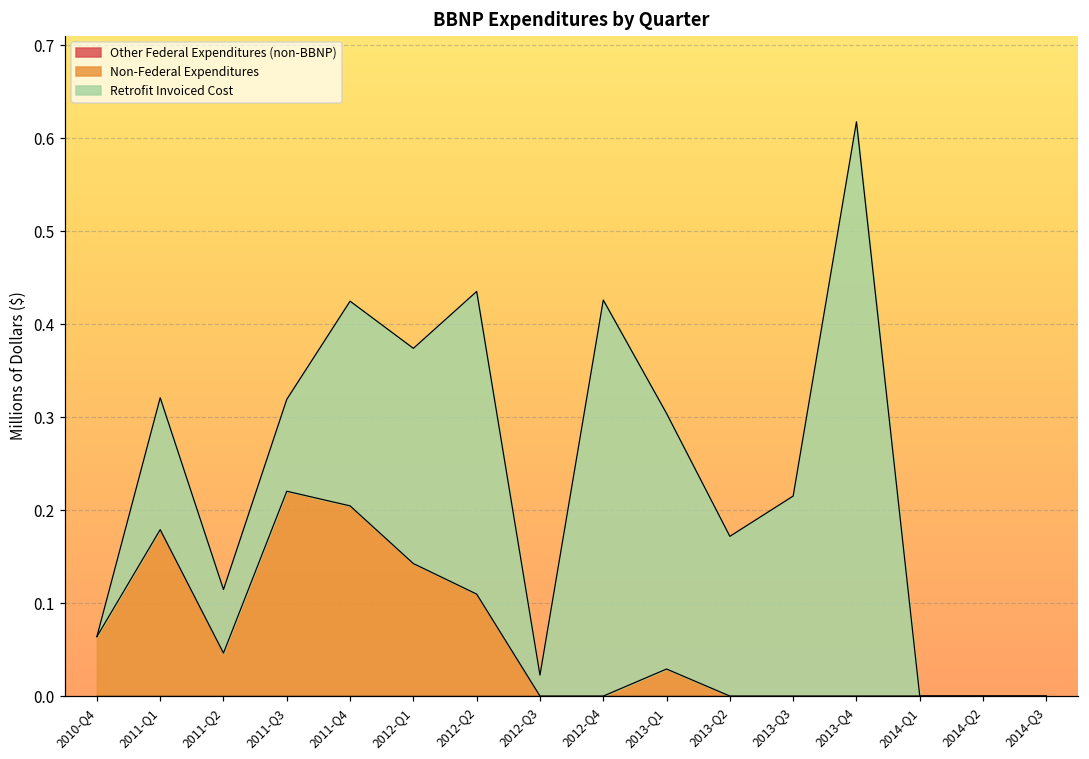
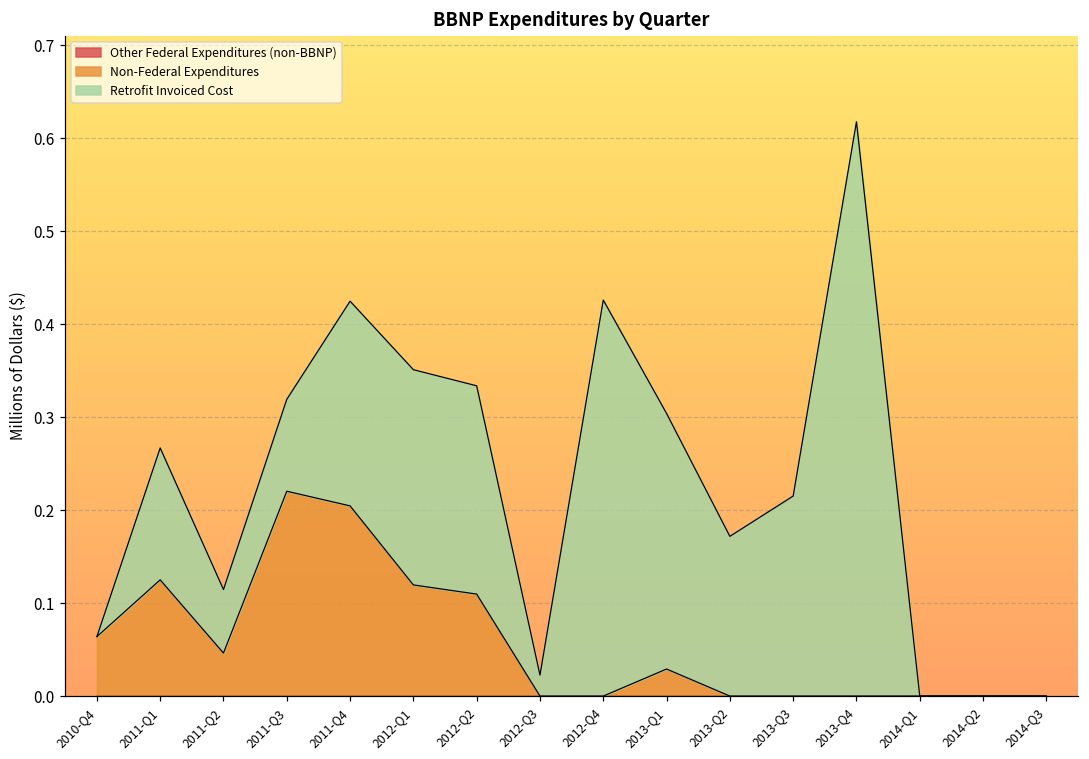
Non-Federal Expenditures, 2011-Q1: 0.18 -> 0.13
Non-Federal Expenditures, 2012-Q1: 0.14 -> 0.12
Retrofit Invoiced Cost, 2012-Q2: 0.33 -> 0.22
